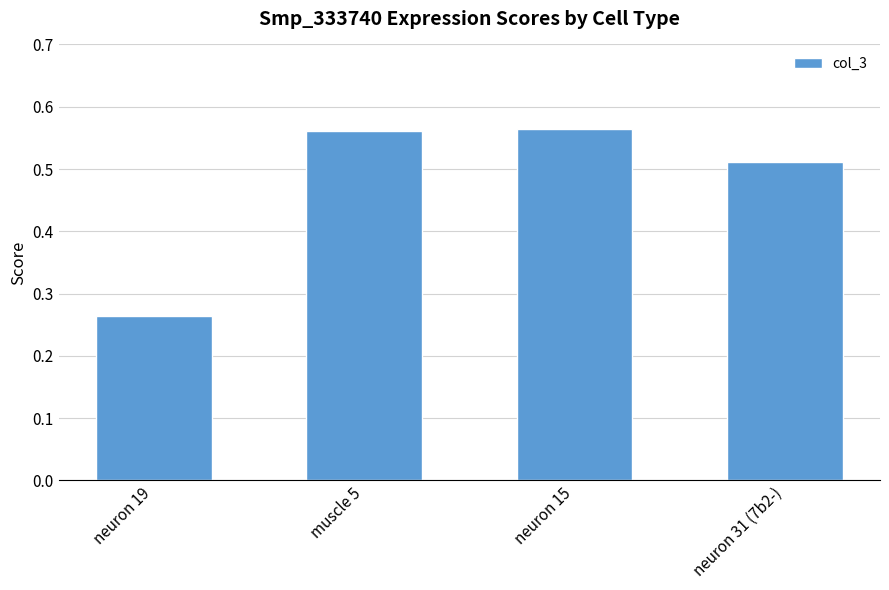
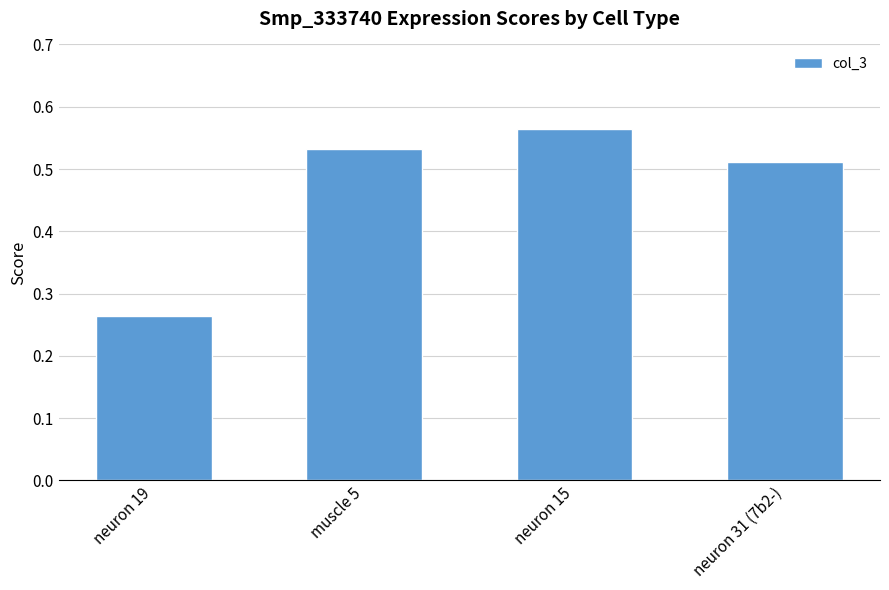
muscle 5: 0.56 -> 0.53
